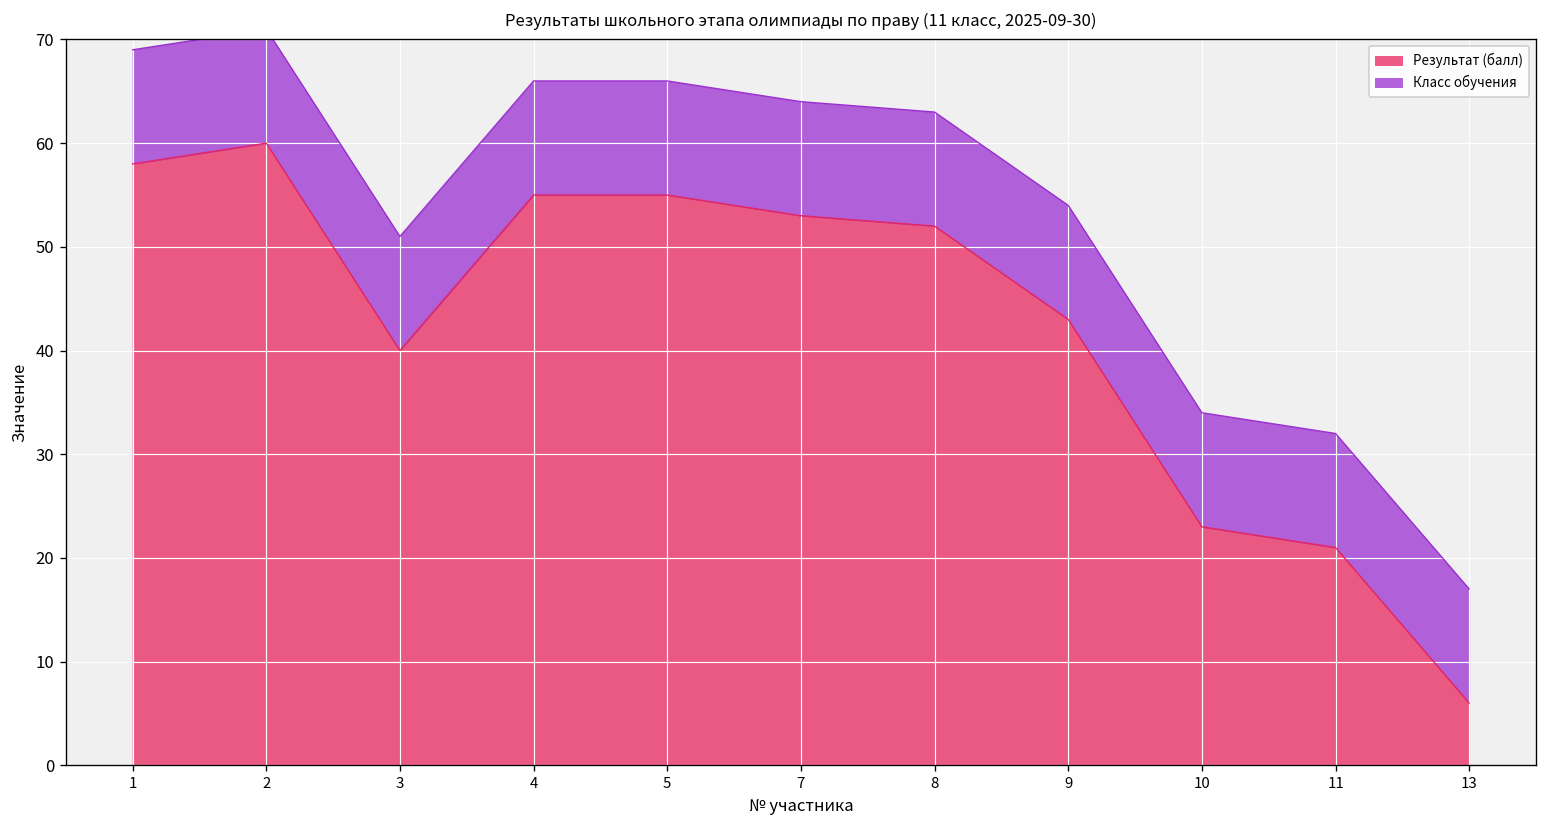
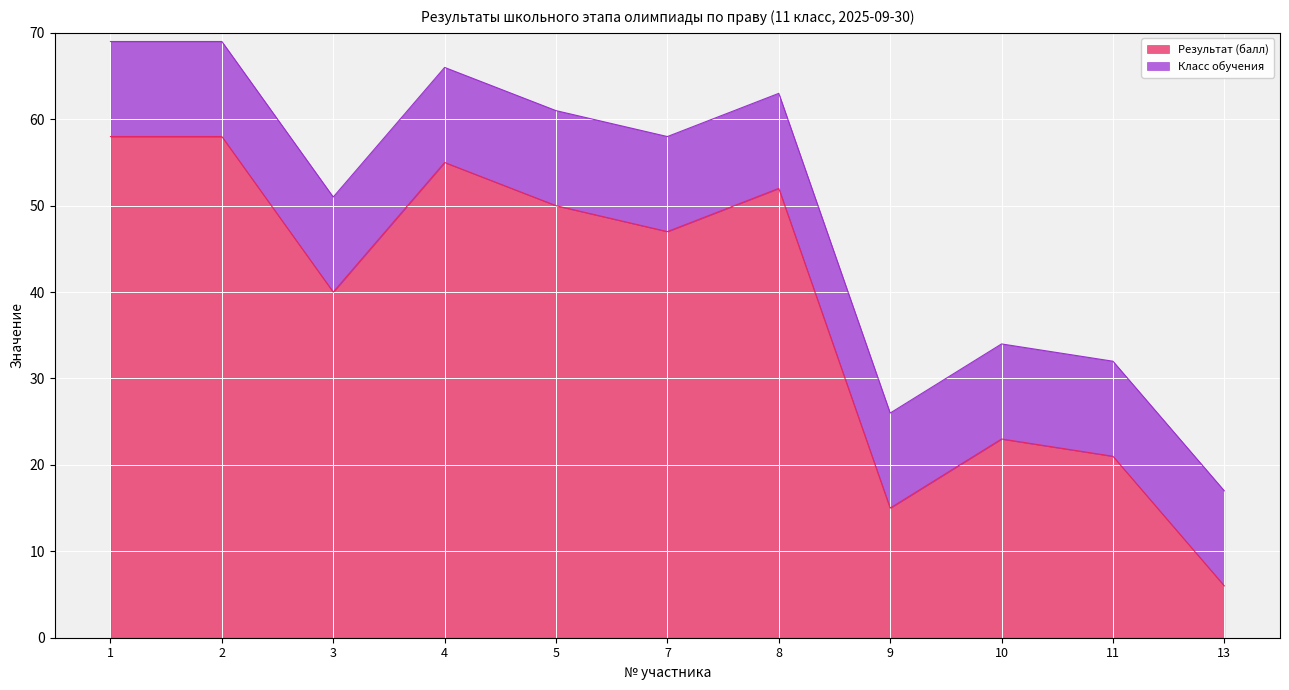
Результат (балл), 2: 60 -> 58
Результат (балл), 5: 55 -> 50
Результат (балл), 7: 53 -> 47
Результат (балл), 9: 43 -> 15
